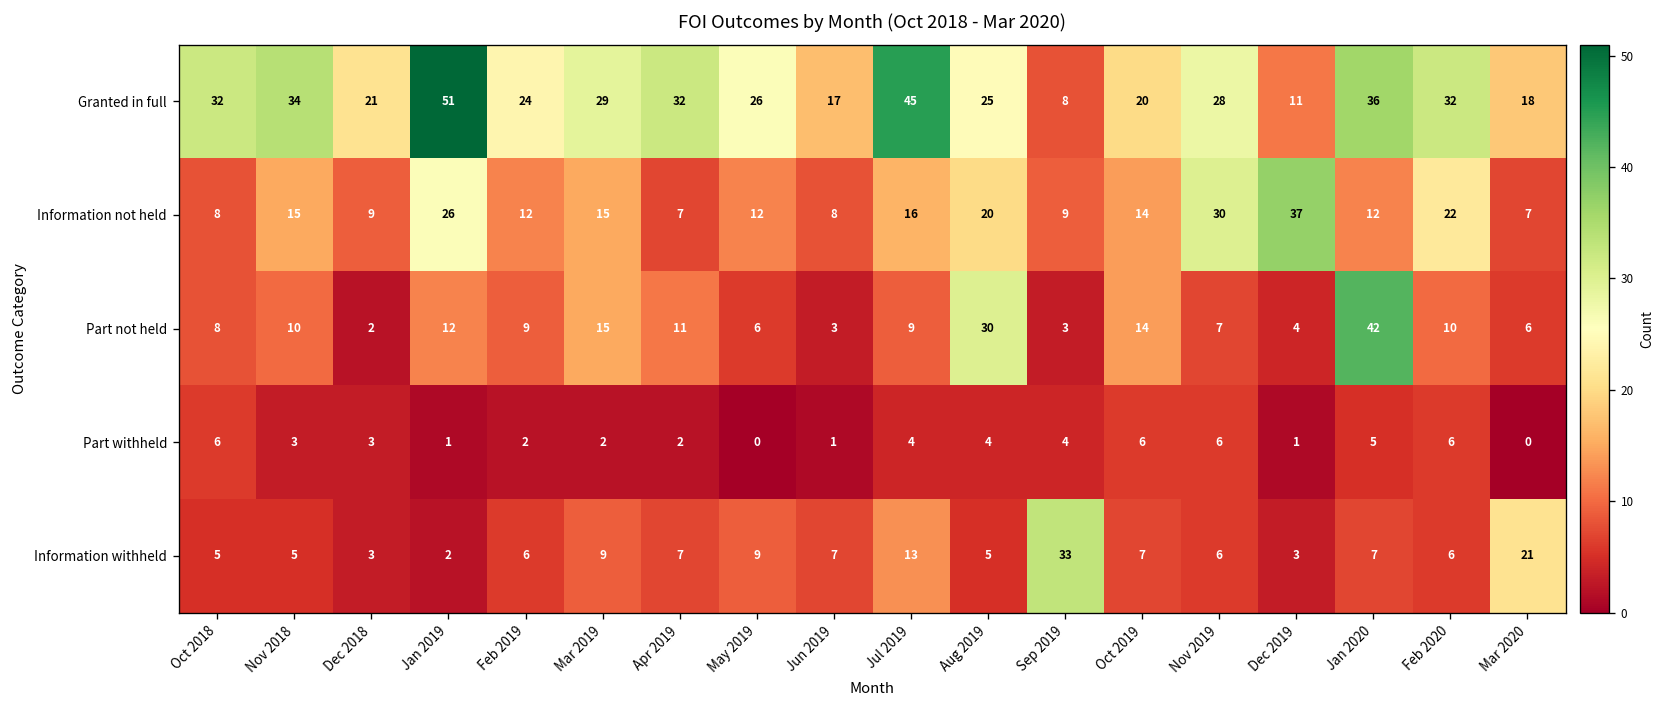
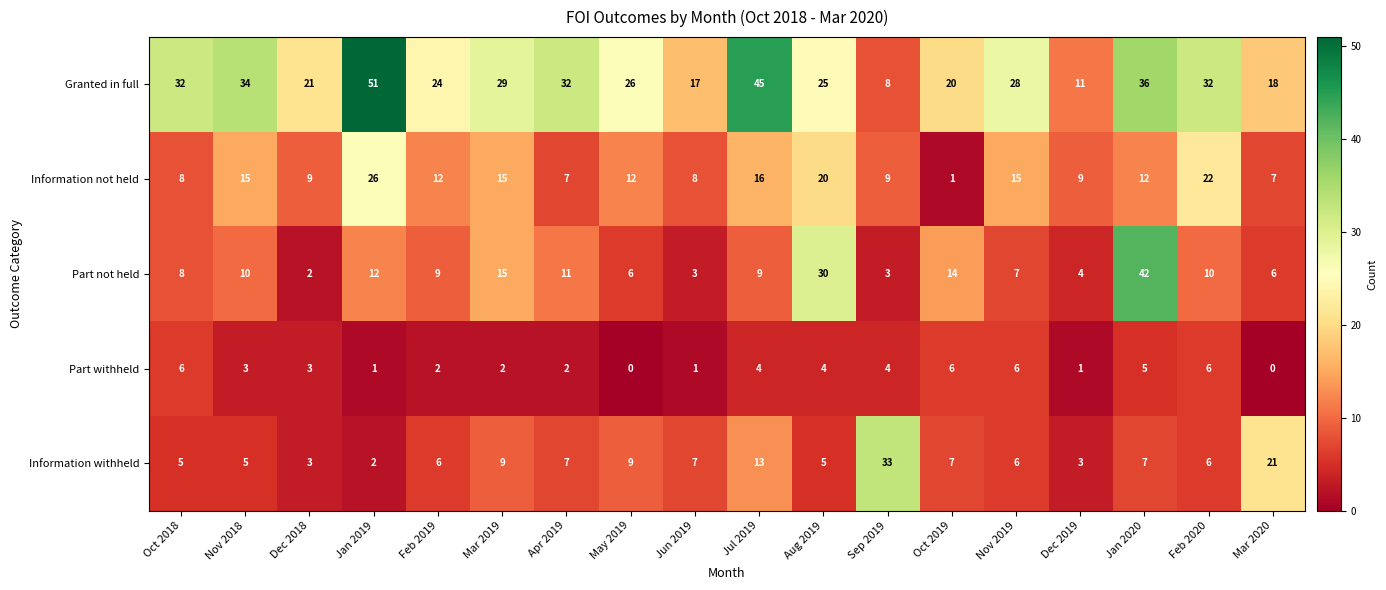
Information not held, Oct 2019: 14 -> 1
Information not held, Nov 2019: 30 -> 15
Information not held, Dec 2019: 37 -> 9
